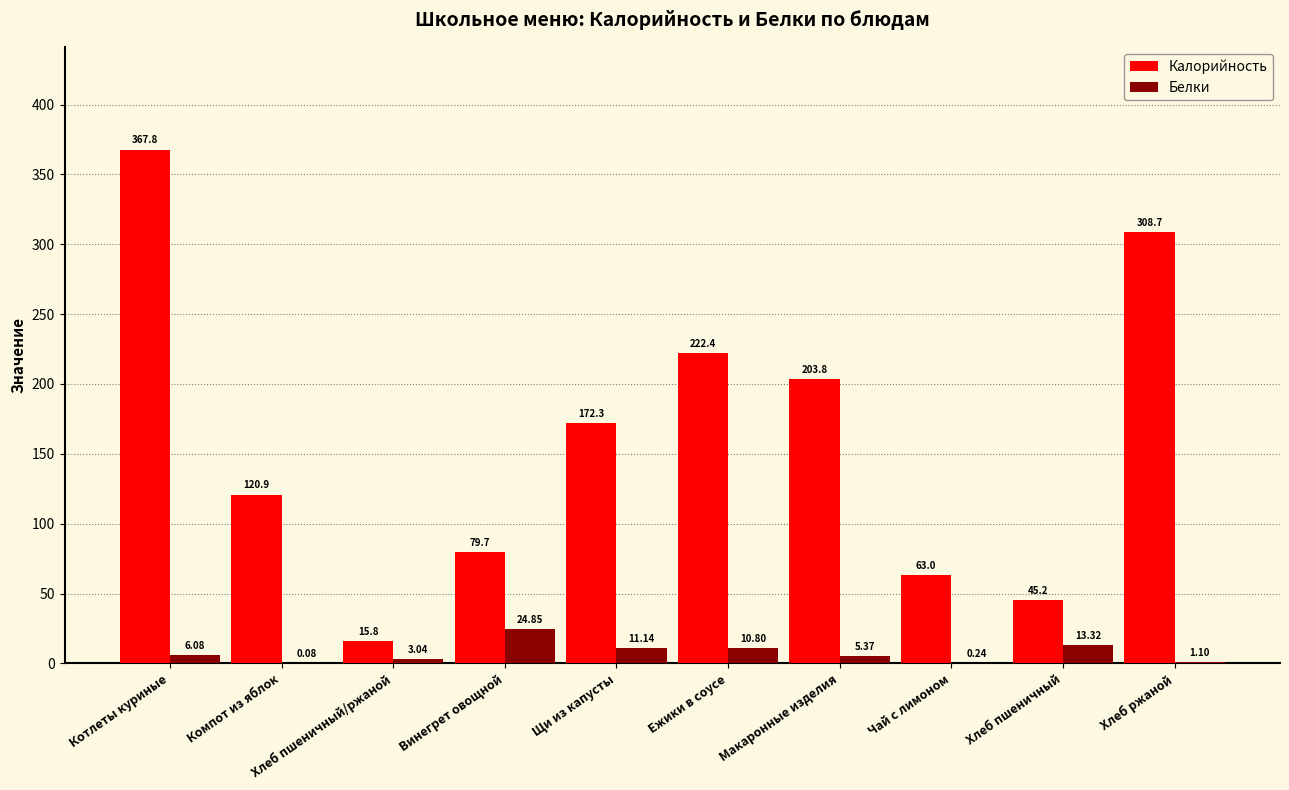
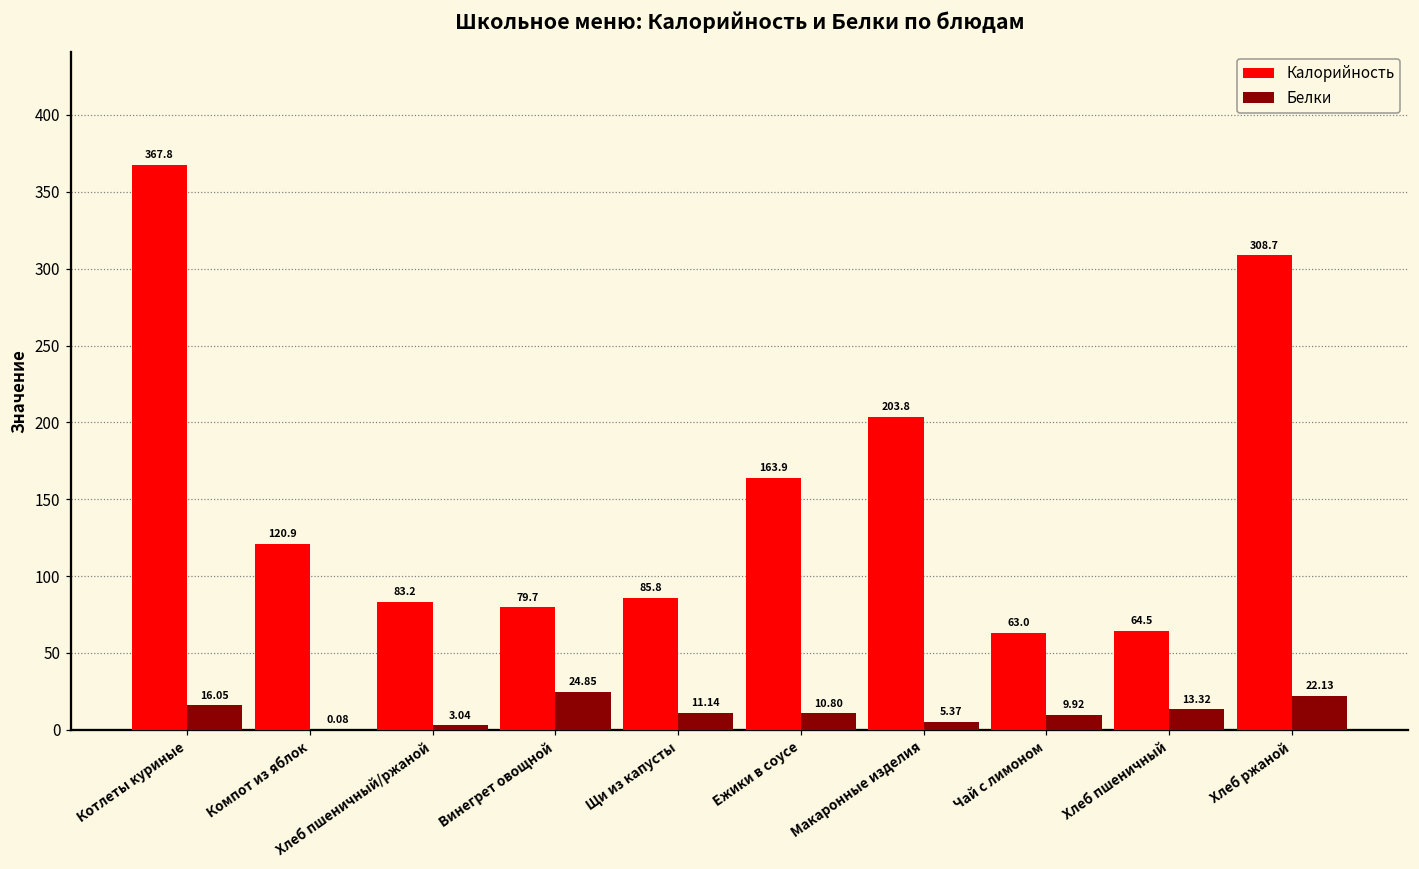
Белки, Котлеты куриные: 6.08 -> 16.05
Калорийность, Хлеб пшеничный/ржаной: 15.8 -> 83.2
Калорийность, Щи из капусты: 172.3 -> 85.8
Калорийность, Ежики в соусе: 222.4 -> 163.9
Белки, Чай с лимоном: 0.24 -> 9.92
Калорийность, Хлеб пшеничный: 45.2 -> 64.5
Белки, Хлеб ржаной: 1.10 -> 22.13
